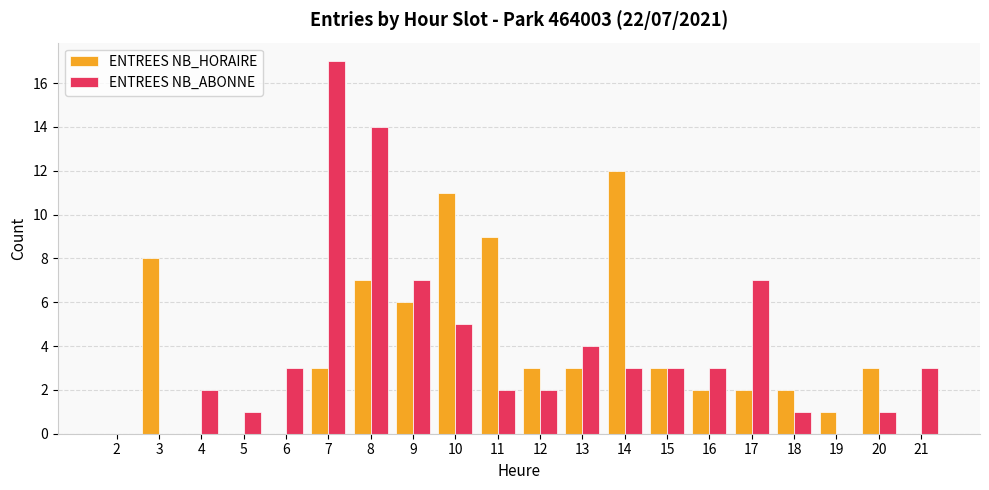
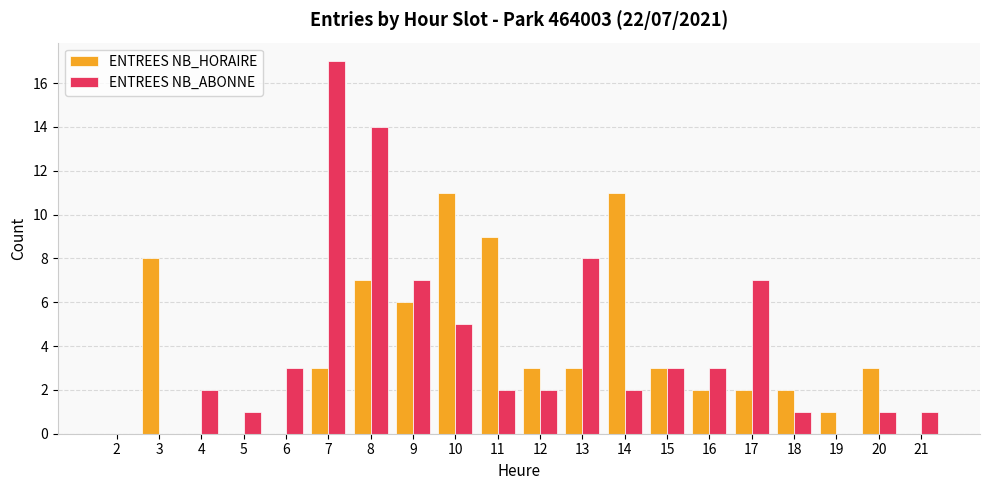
ENTREES NB_ABONNE, 13: 4 -> 8
ENTREES NB_HORAIRE, 14: 12 -> 11
ENTREES NB_ABONNE, 14: 3 -> 2
ENTREES NB_ABONNE, 21: 3 -> 1
